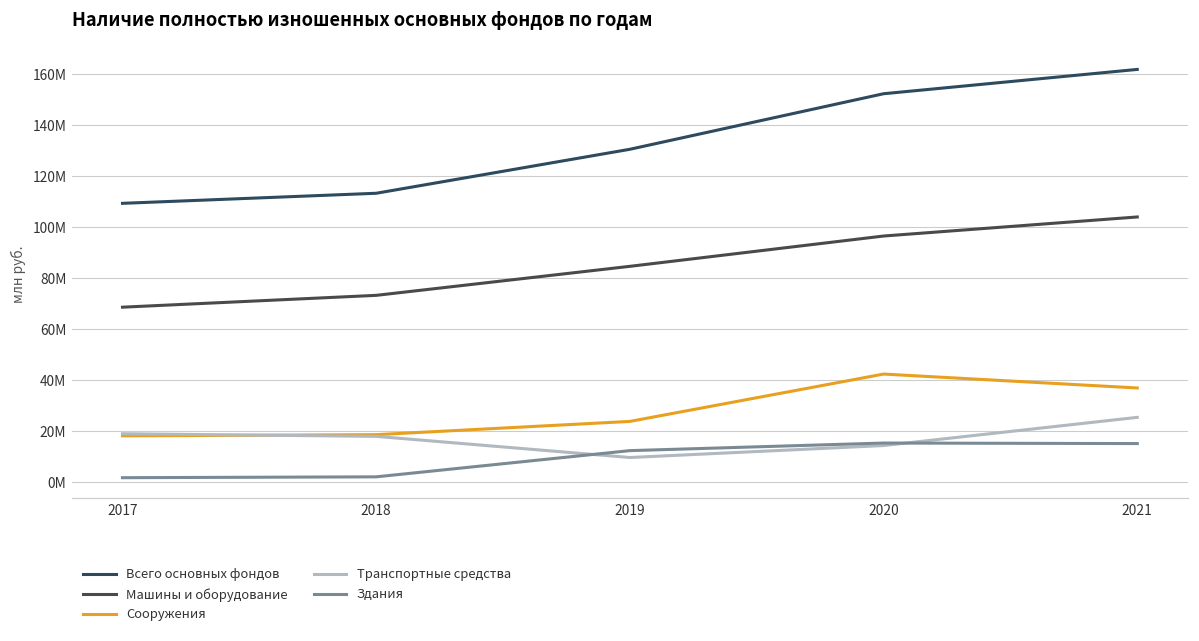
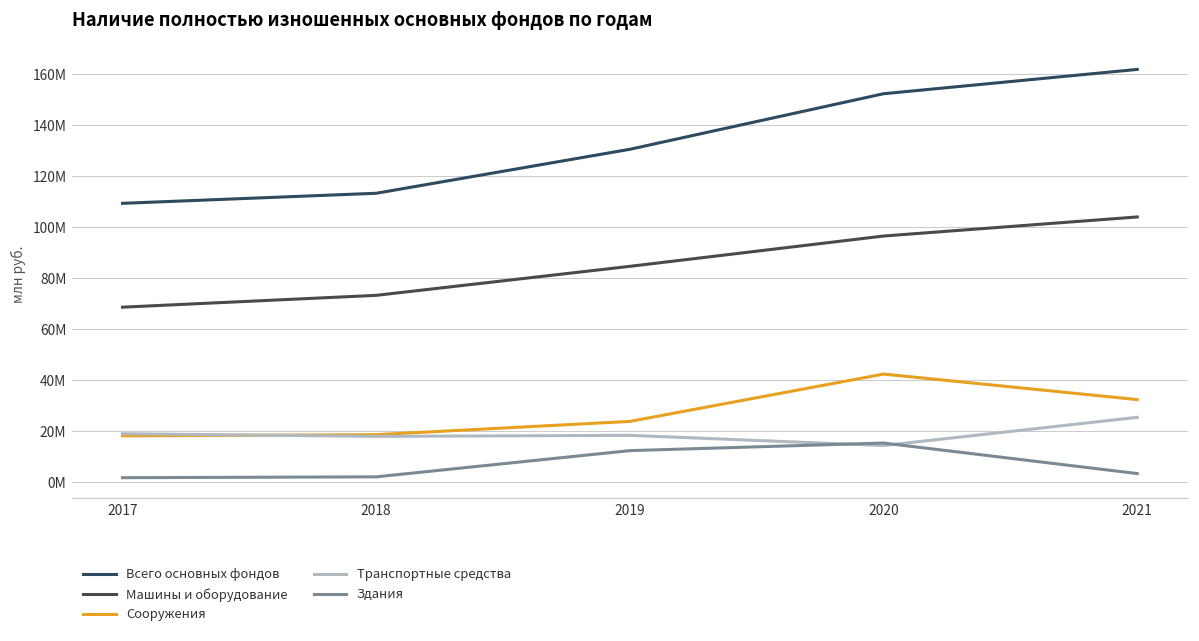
Транспортные средства, 2019: 10000000 -> 18000000
Сооружения, 2021: 37000000 -> 32000000
Здания, 2021: 15000000 -> 3000000
